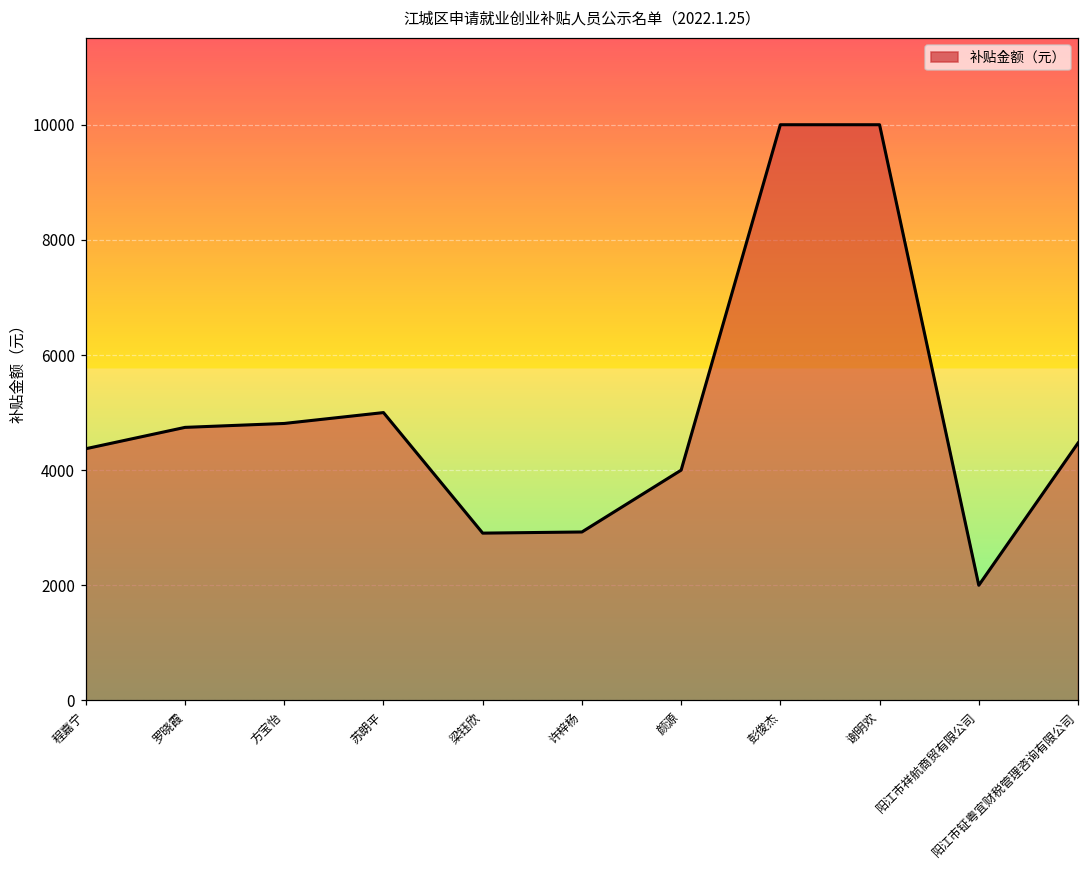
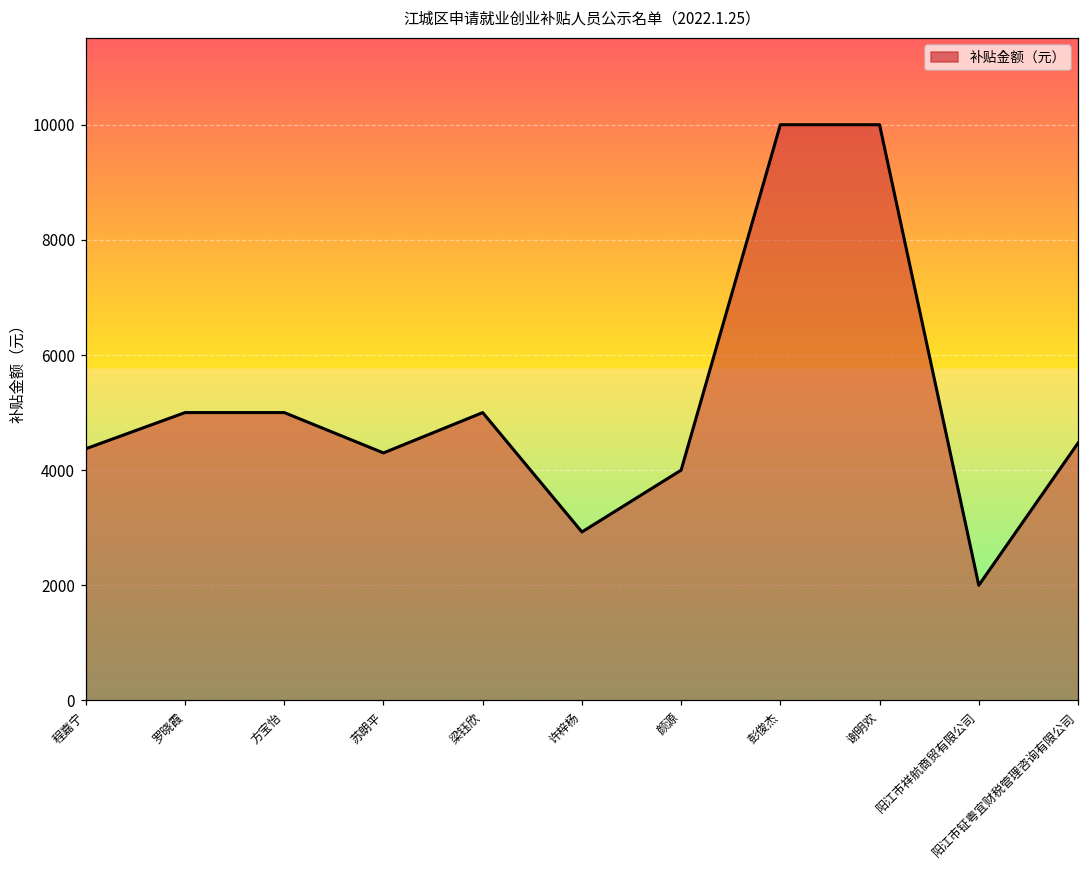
罗晓霞: 4700 -> 5000
方宝怡: 4800 -> 5000
苏朗平: 5000 -> 4300
梁钰欣: 2900 -> 5000
